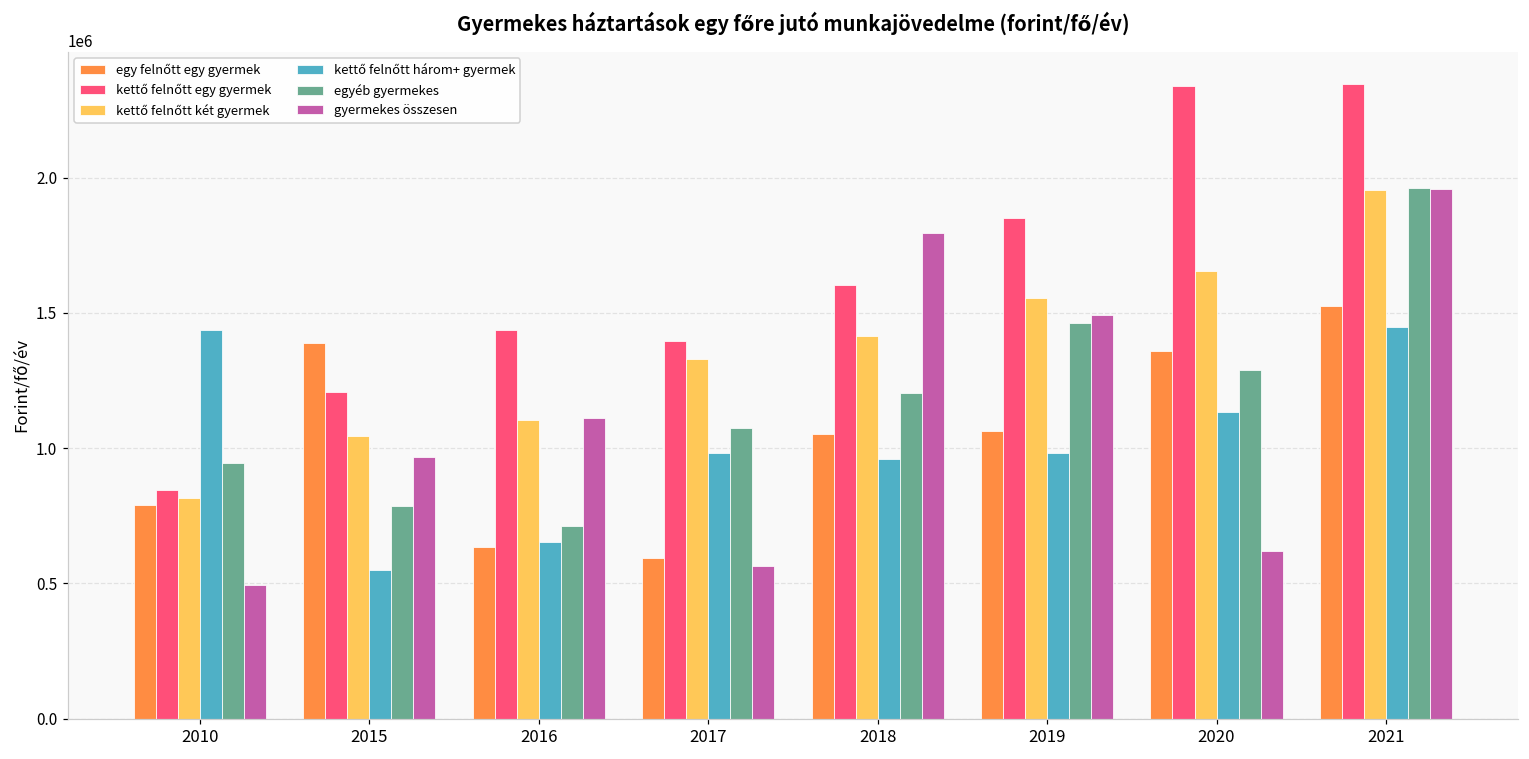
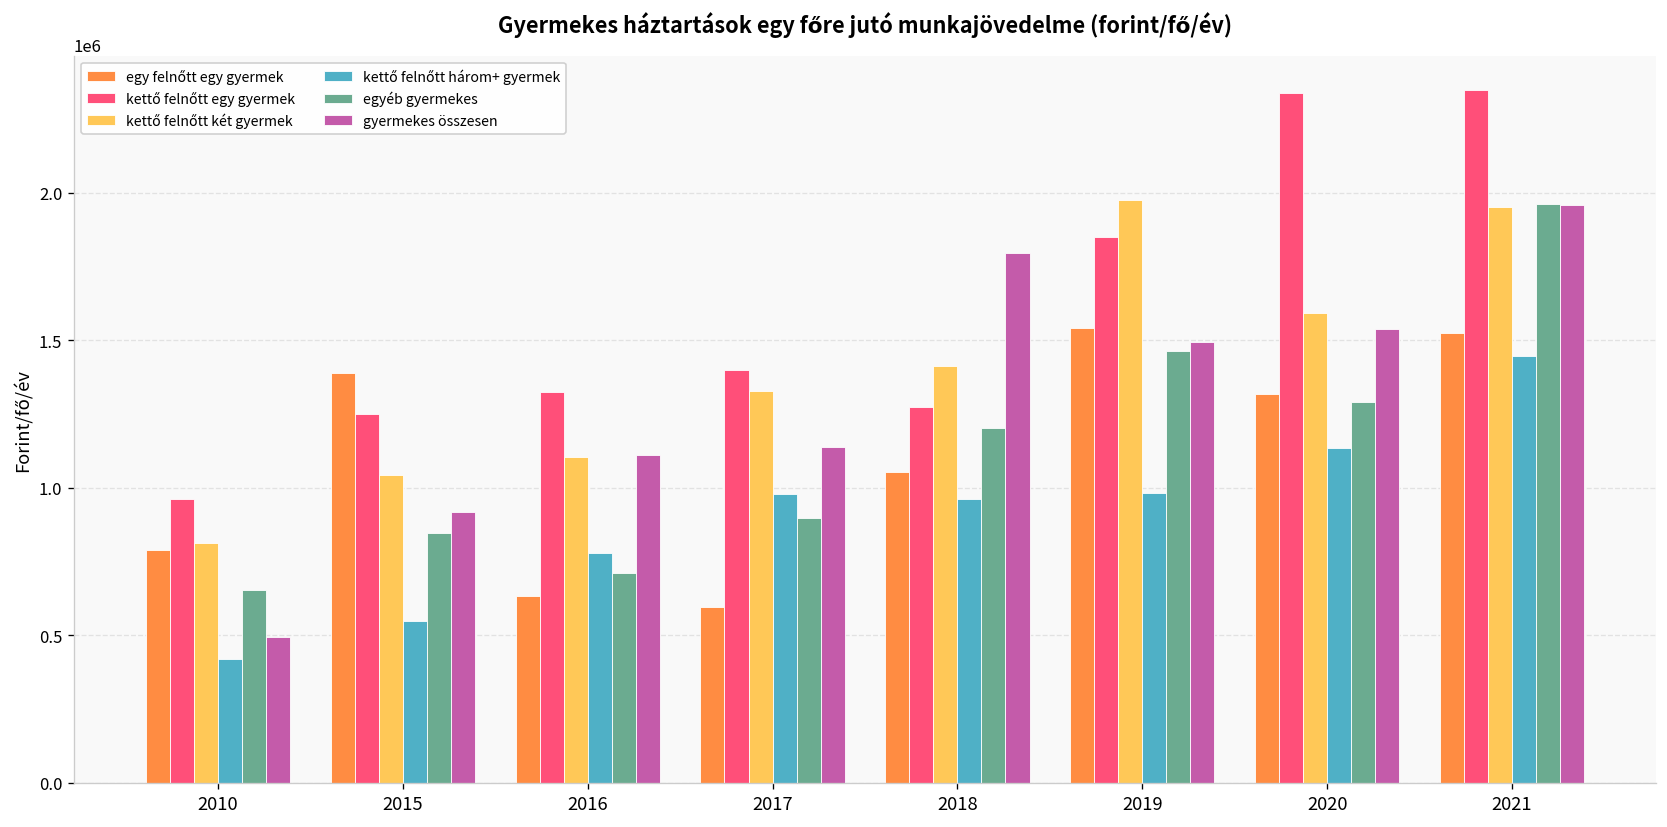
kettő felnőtt egy gyermek, 2010: 840000 -> 960000
kettő felnőtt három+ gyermek, 2010: 1440000 -> 420000
egyéb gyermekes, 2010: 940000 -> 650000
kettő felnőtt egy gyermek, 2015: 1210000 -> 1250000
egyéb gyermekes, 2015: 790000 -> 850000
gyermekes összesen, 2015: 970000 -> 920000
kettő felnőtt egy gyermek, 2016: 1440000 -> 1320000
kettő felnőtt három+ gyermek, 2016: 650000 -> 780000
egyéb gyermekes, 2017: 1070000 -> 900000
gyermekes összesen, 2017: 560000 -> 1140000
kettő felnőtt egy gyermek, 2018: 1600000 -> 1270000
egy felnőtt egy gyermek, 2019: 1060000 -> 1540000
kettő felnőtt két gyermek, 2019: 1550000 -> 1970000
egy felnőtt egy gyermek, 2020: 1360000 -> 1320000
kettő felnőtt két gyermek, 2020: 1660000 -> 1590000
gyermekes összesen, 2020: 620000 -> 1540000
